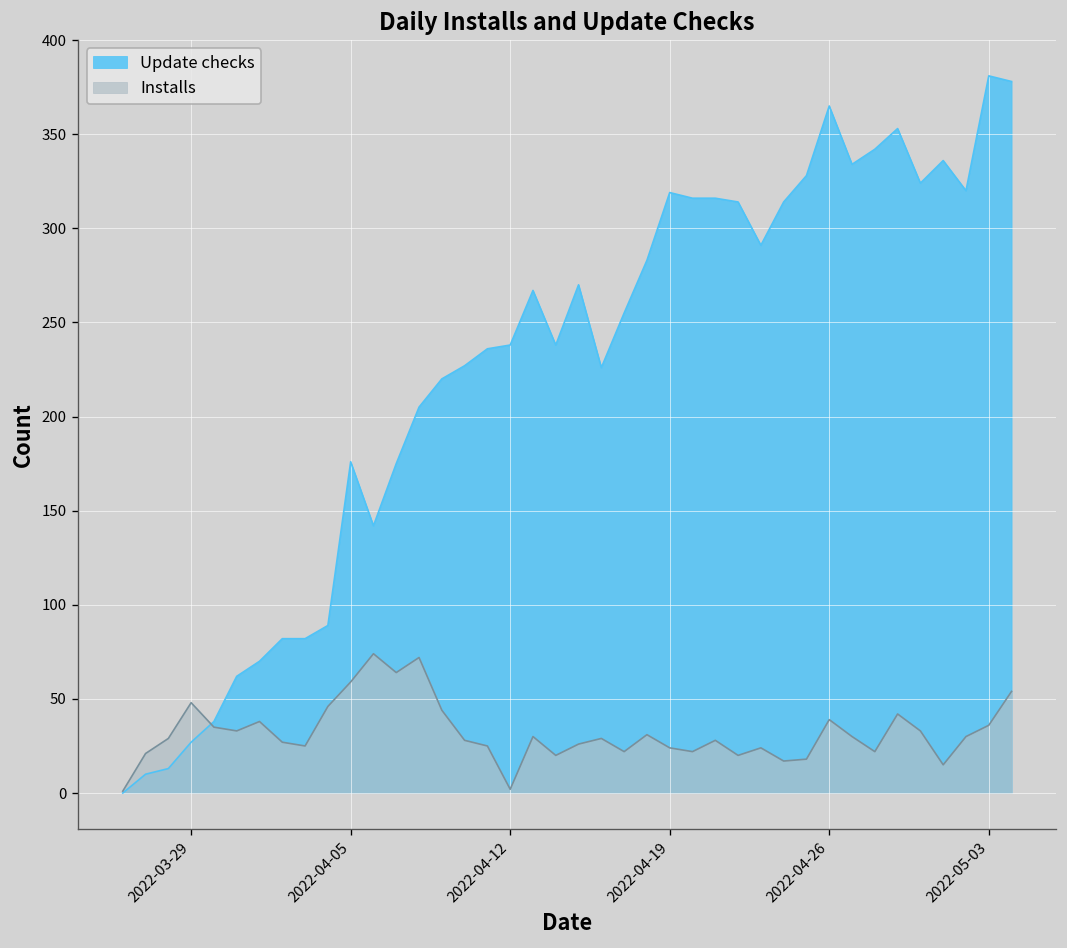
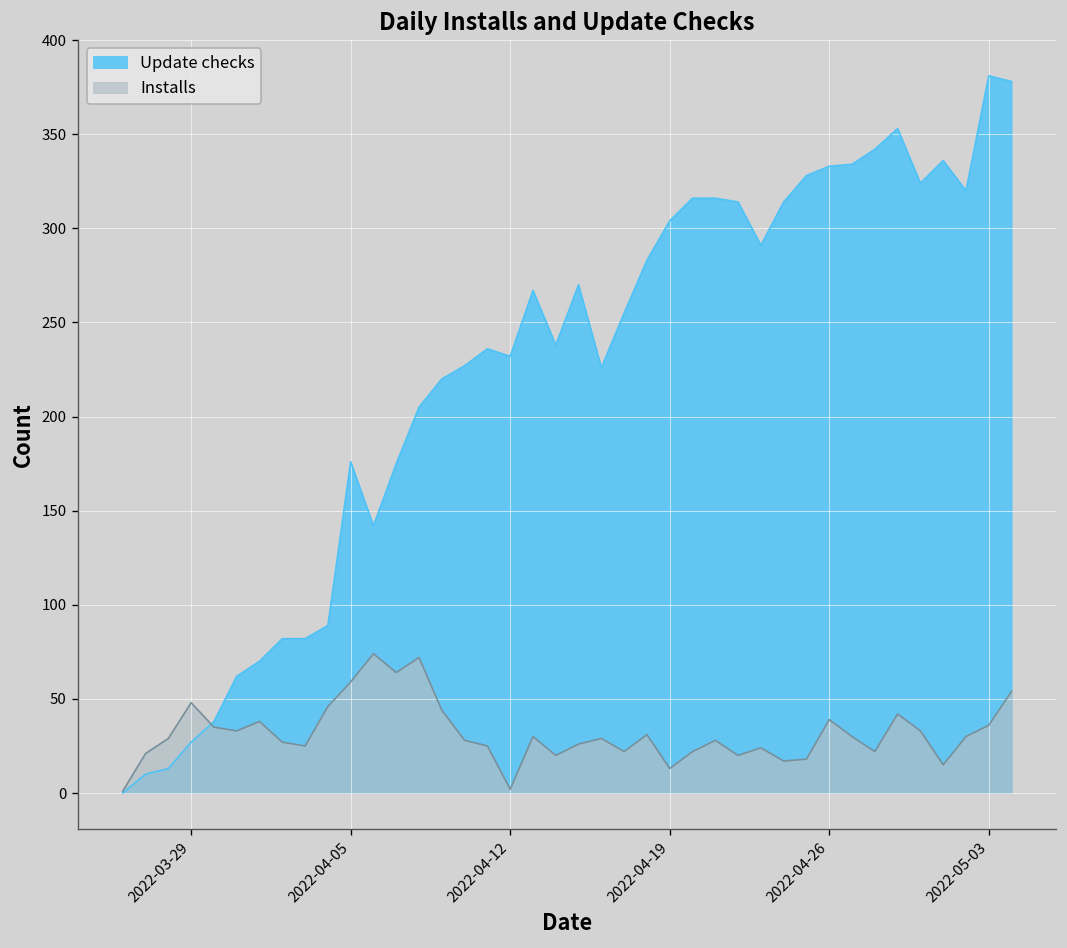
Update checks, 2022-04-12: 238 -> 232
Update checks, 2022-04-19: 319 -> 304
Installs, 2022-04-19: 24 -> 13
Update checks, 2022-04-26: 365 -> 333
